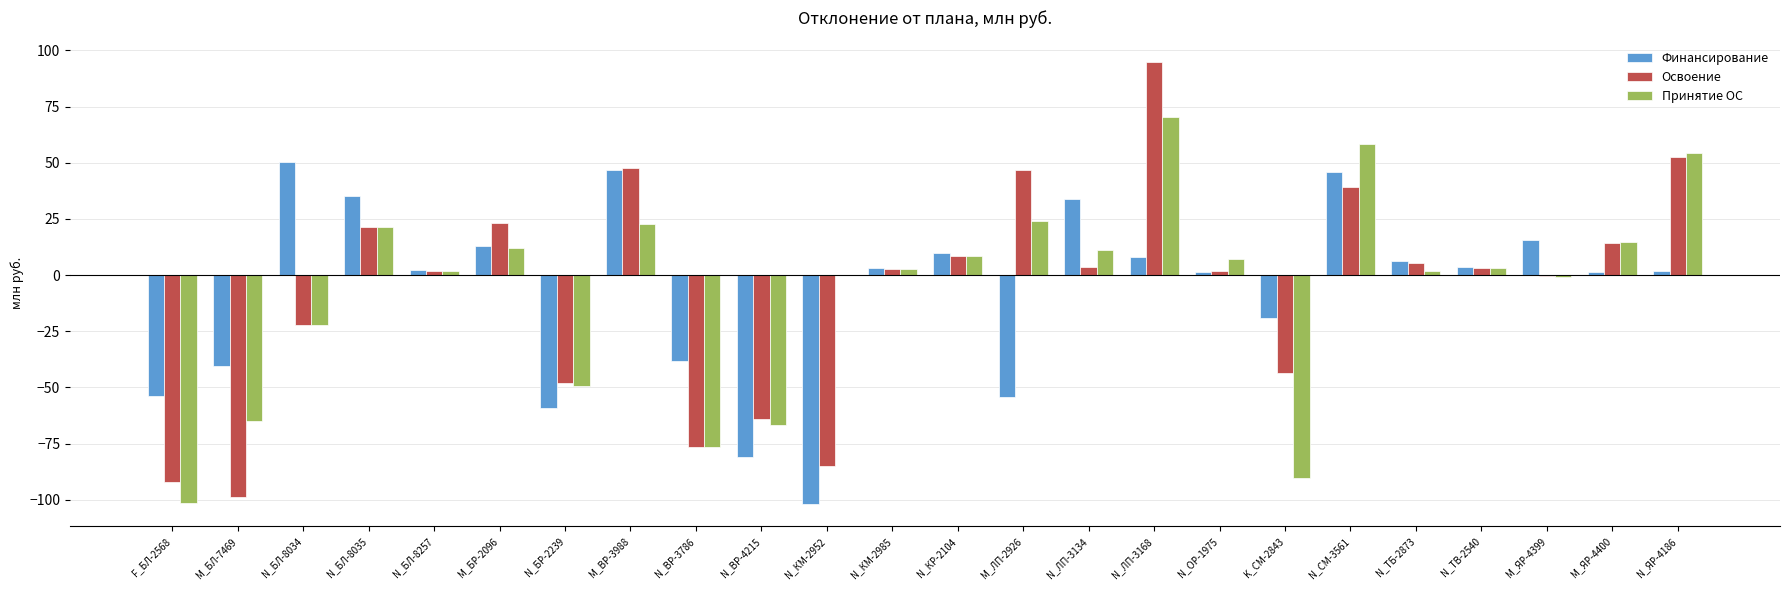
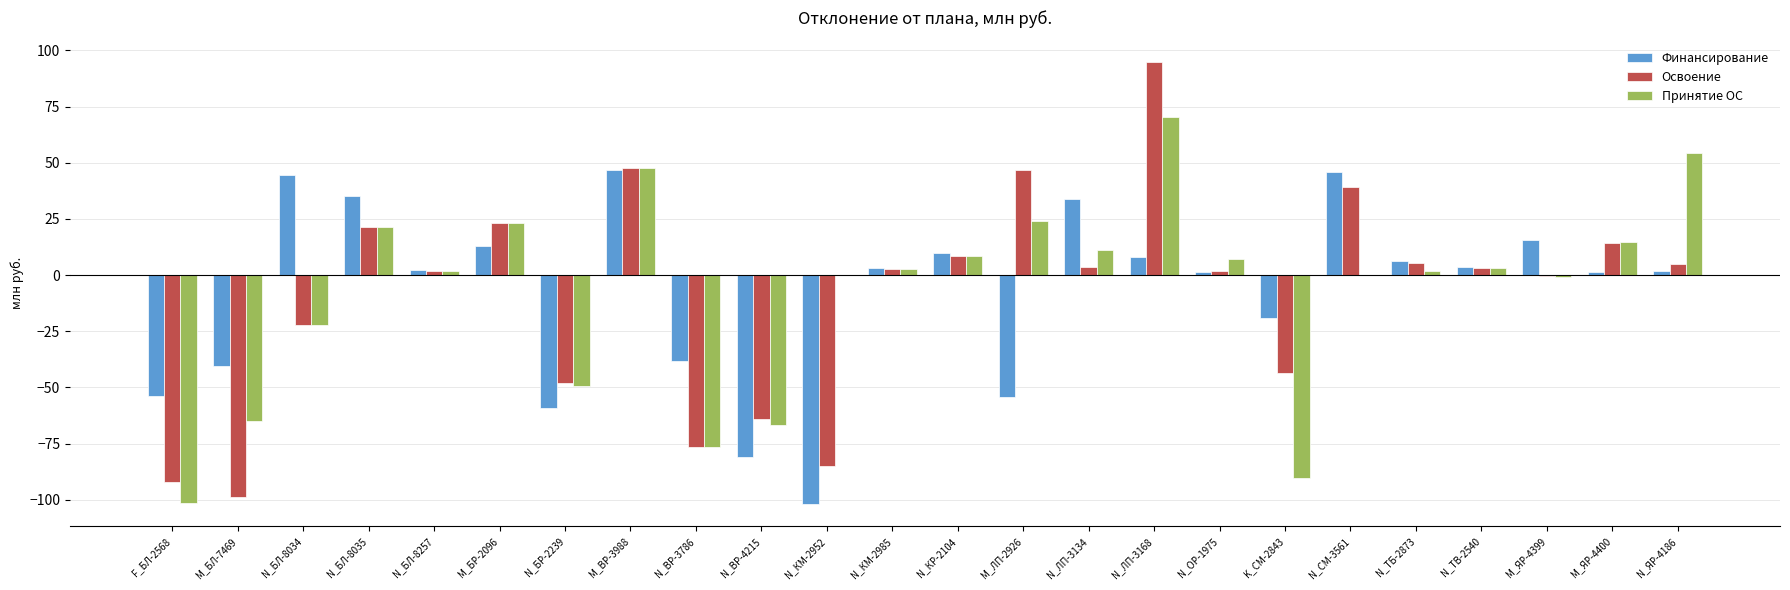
Финансирование, N_БЛ-8034: 50 -> 44
Принятие ОС, M_БР-2096: 12 -> 23
Принятие ОС, M_ВР-3988: 23 -> 48
Принятие ОС, N_СМ-3561: 58 -> 0
Освоение, N_ЯР-4186: 53 -> 5
